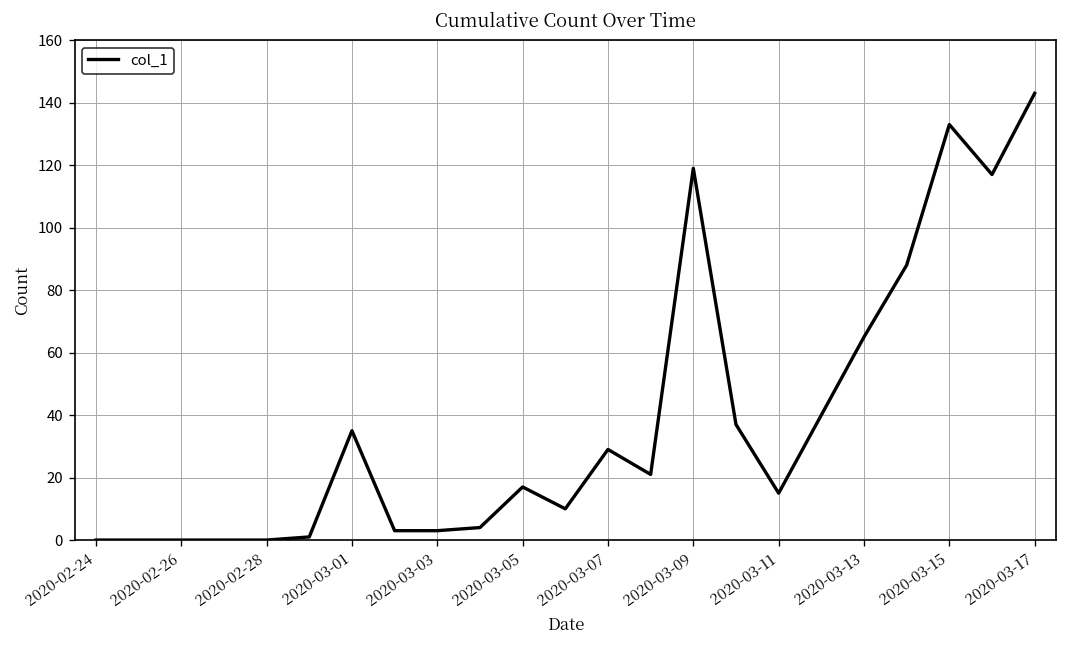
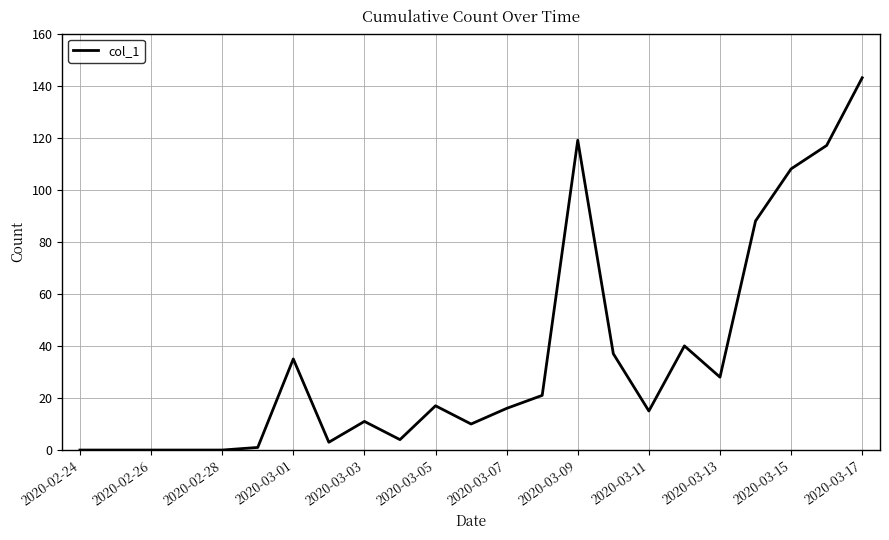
2020-03-03: 3 -> 11
2020-03-07: 29 -> 16
2020-03-13: 65 -> 28
2020-03-15: 133 -> 108
